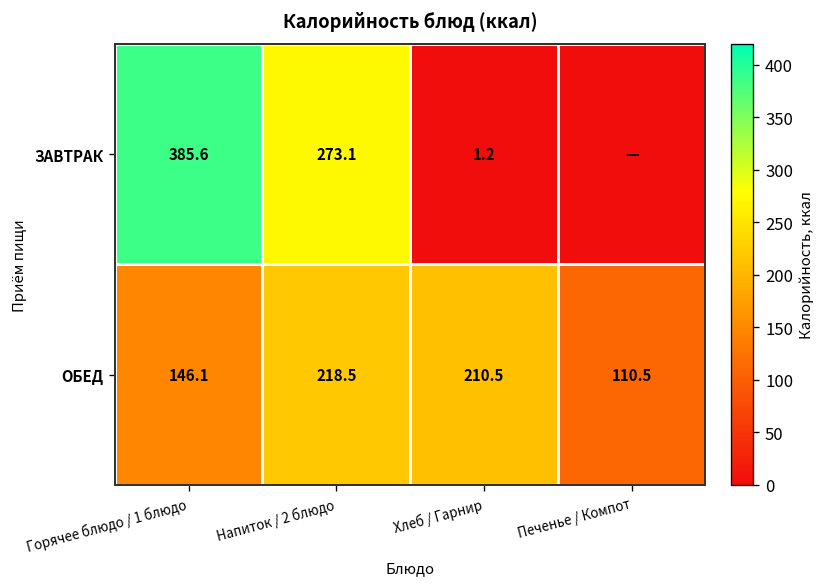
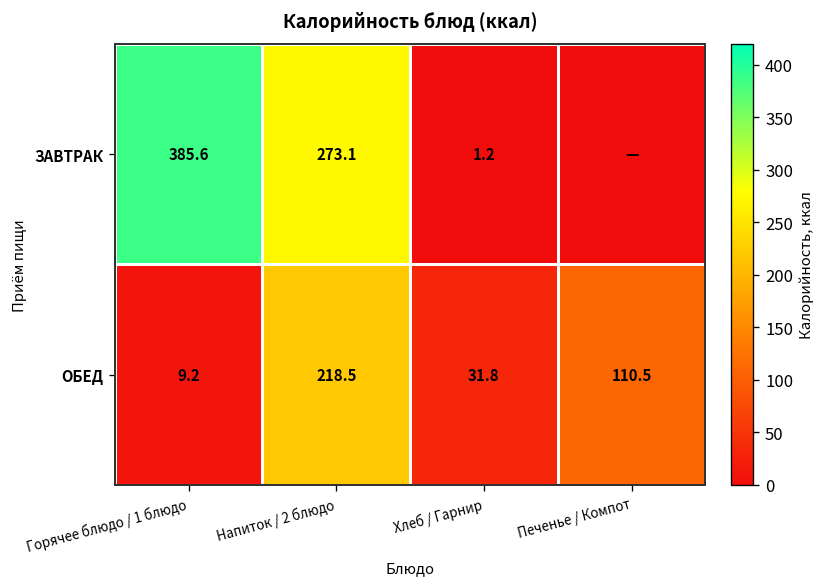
ОБЕД, Горячее блюдо / 1 блюдо: 146.1 -> 9.2
ОБЕД, Хлеб / Гарнир: 210.5 -> 31.8
